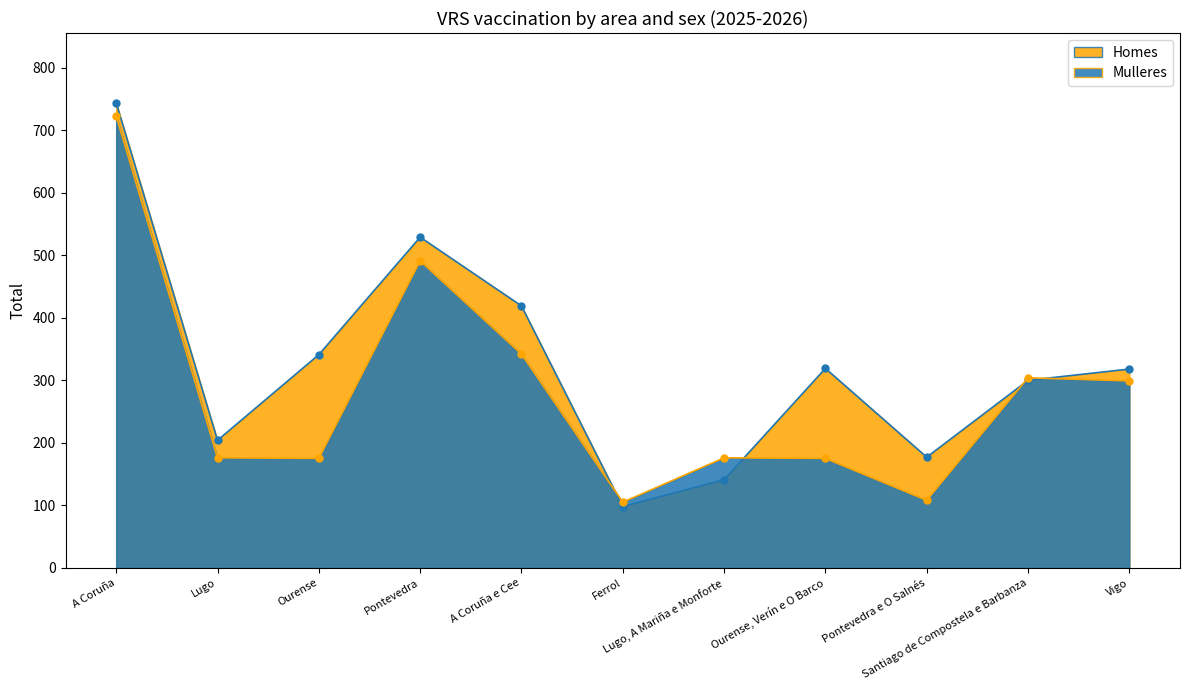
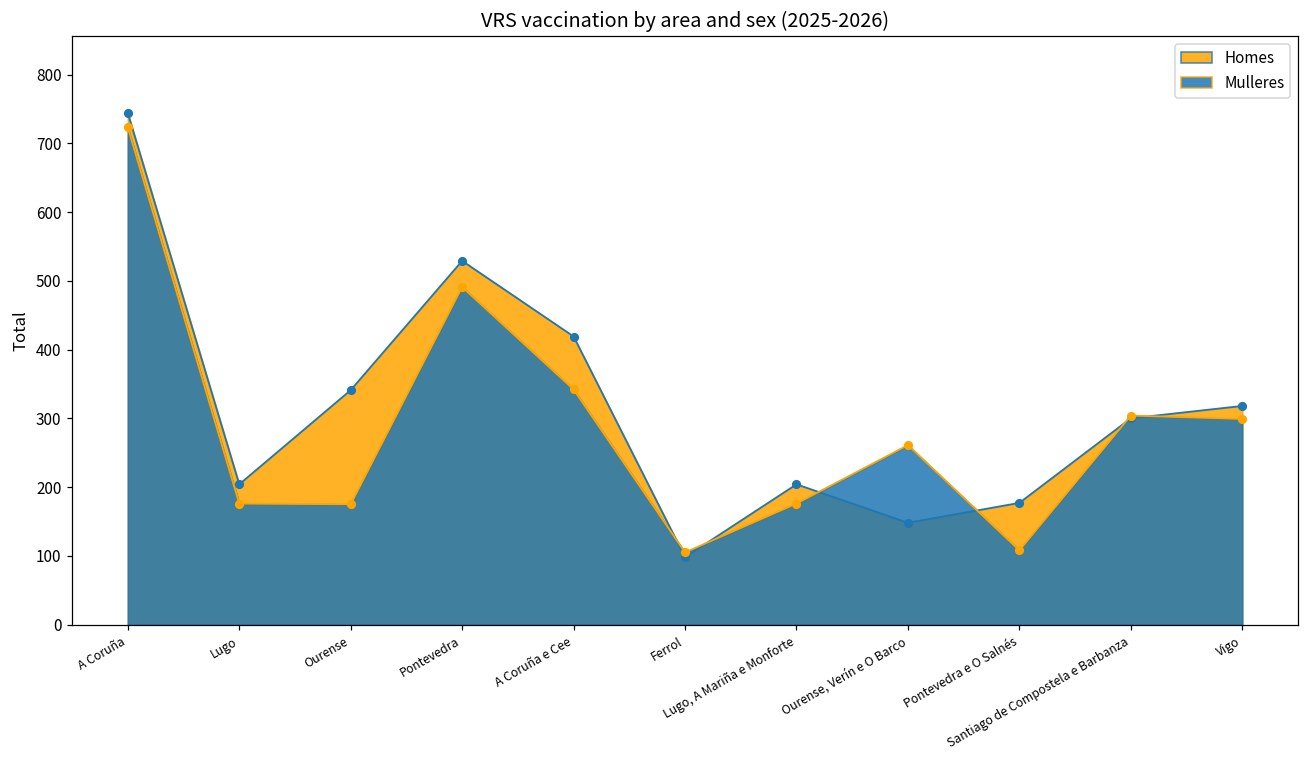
Homes, Lugo, A Mariña e Monforte: 140 -> 200
Homes, Ourense, Verín e O Barco: 320 -> 150
Mulleres, Ourense, Verín e O Barco: 180 -> 260
